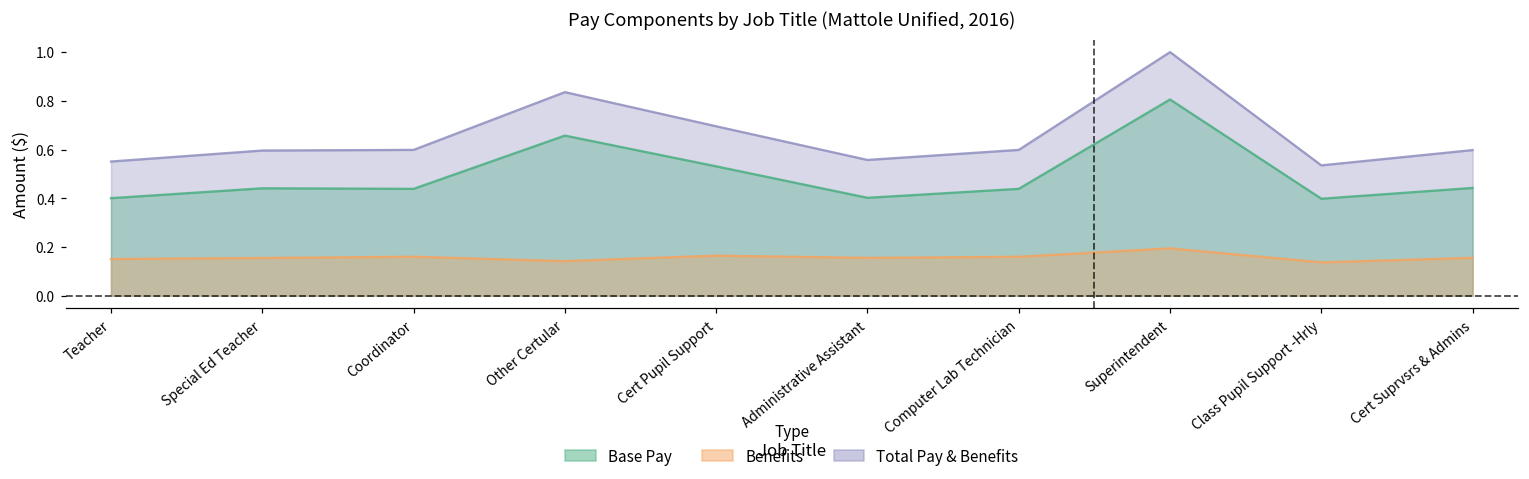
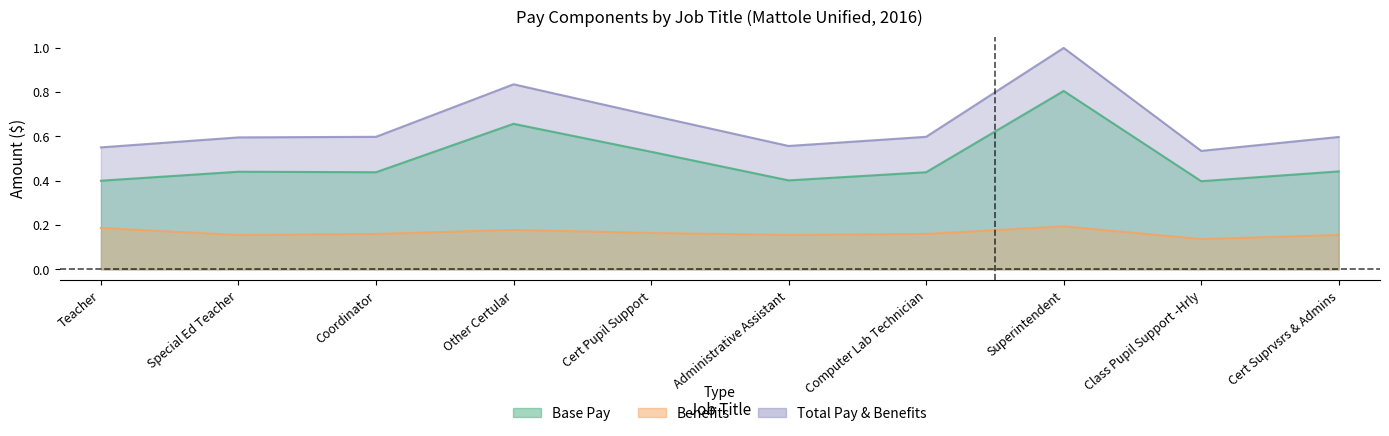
Benefits, Teacher: 0.15 -> 0.19
Benefits, Other Certular: 0.14 -> 0.18
